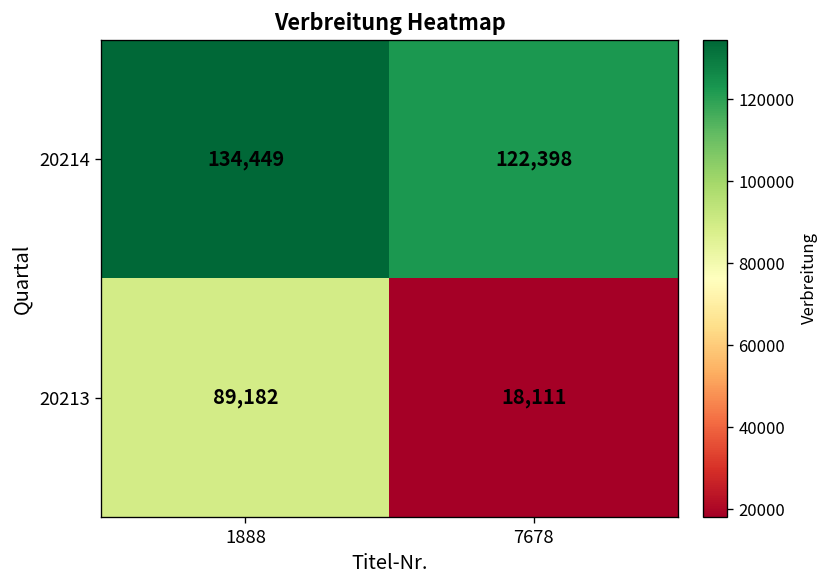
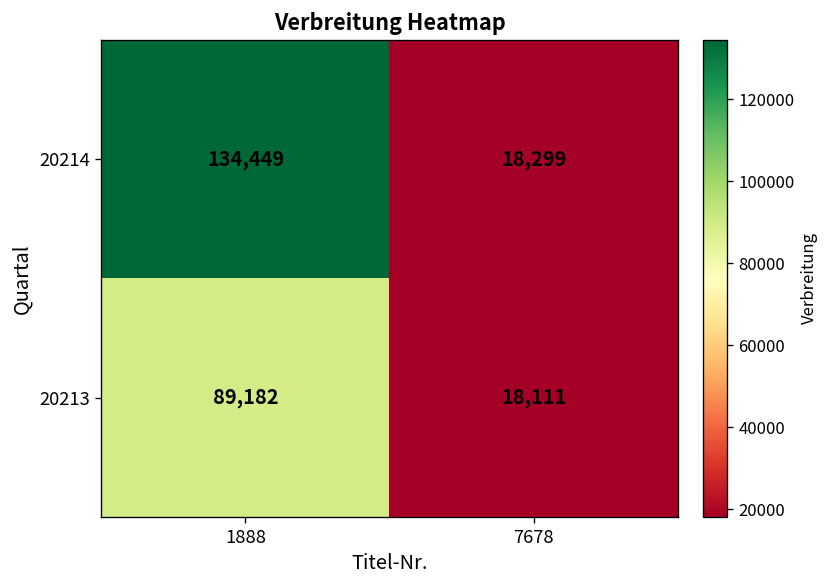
20214, 7678: 122,398 -> 18,299
